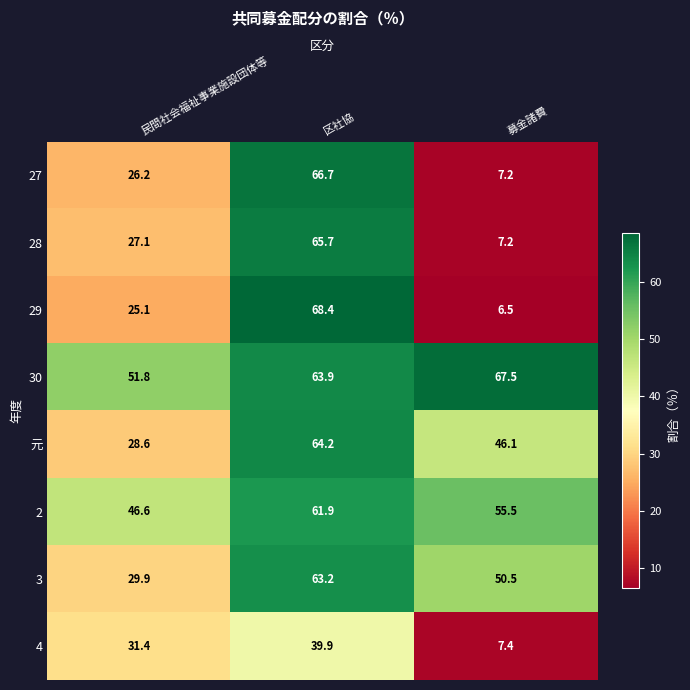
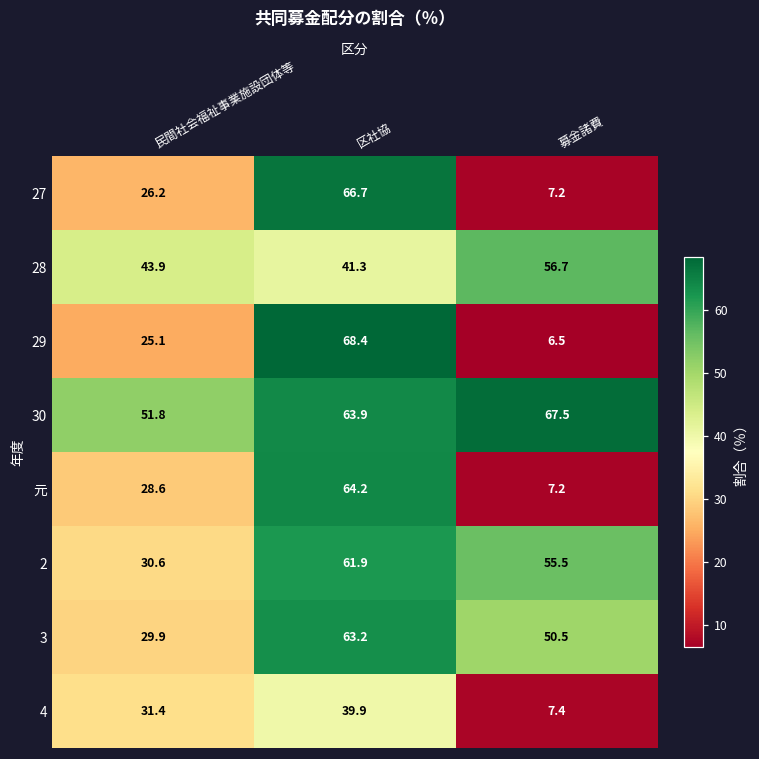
28, 民間社会福祉事業施設団体等: 27.1 -> 43.9
28, 区社協: 65.7 -> 41.3
28, 募金諸費: 7.2 -> 56.7
元, 募金諸費: 46.1 -> 7.2
2, 民間社会福祉事業施設団体等: 46.6 -> 30.6
